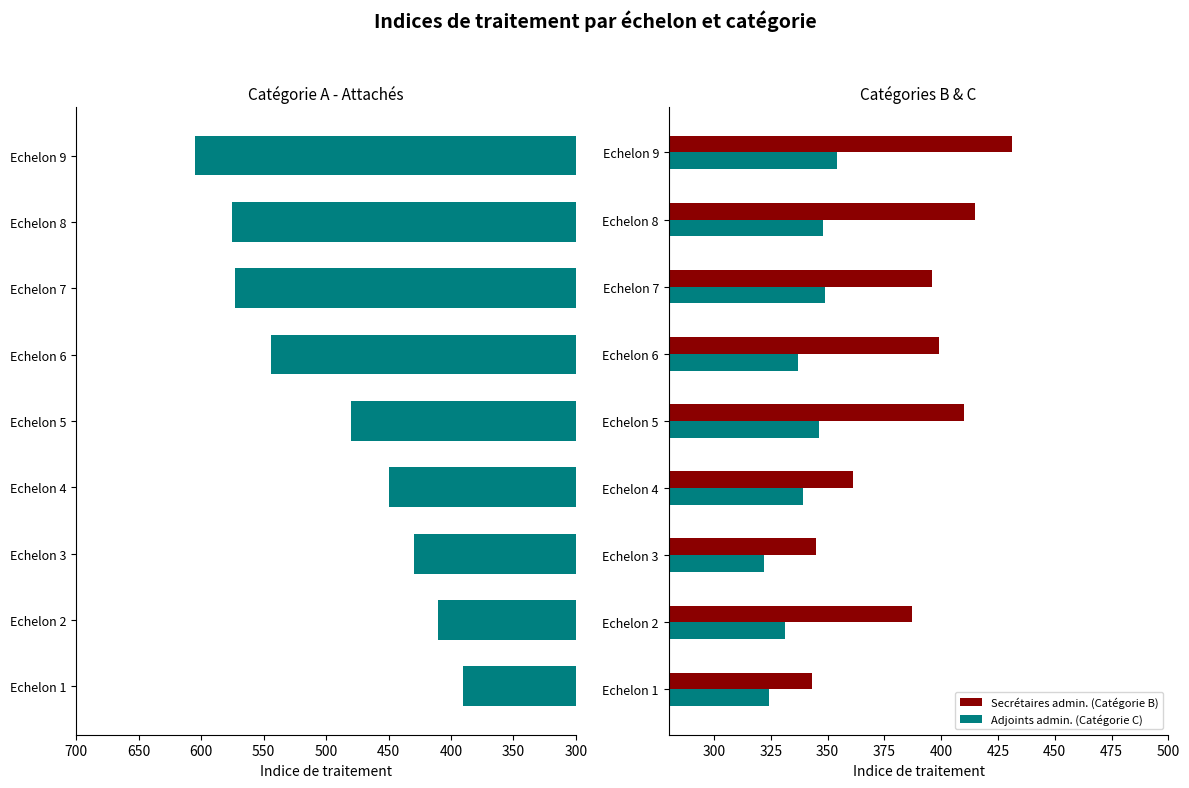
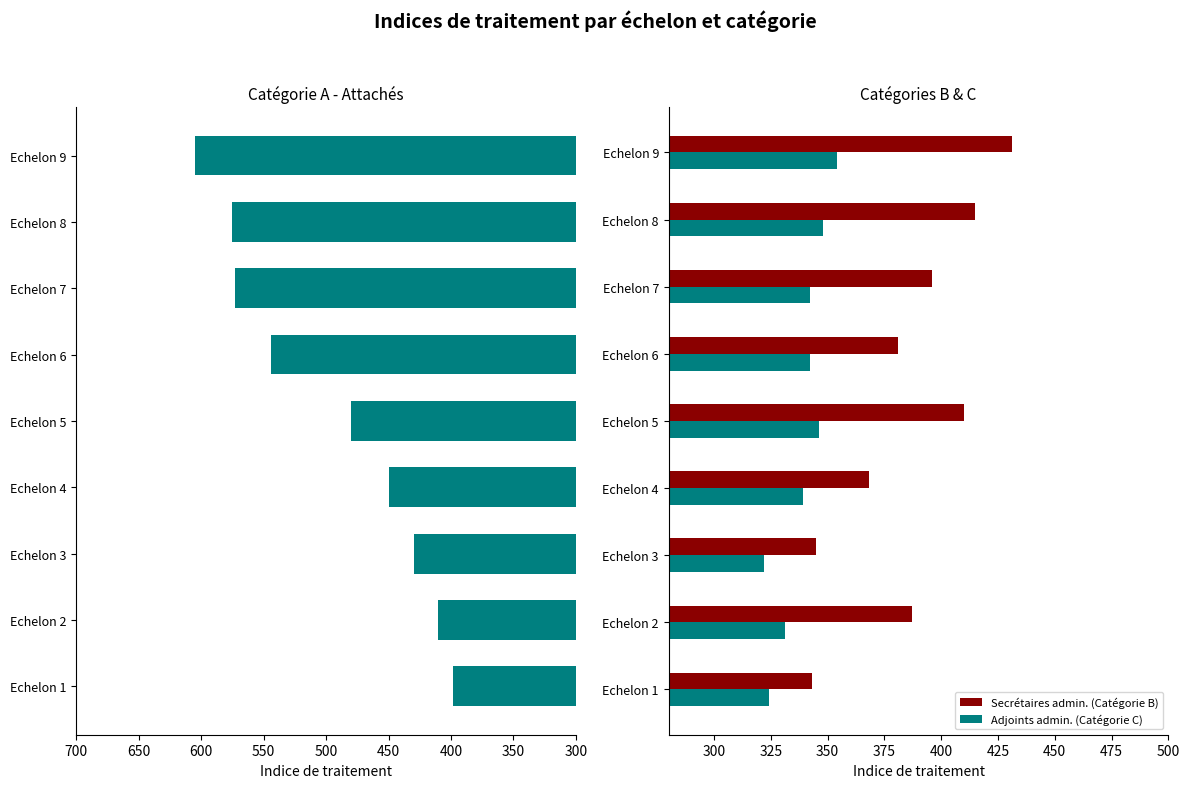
Catégorie A - Attachés, Echelon 1: 390 -> 398
Catégories B & C, Adjoints admin. (Catégorie C), Echelon 7: 349 -> 342
Catégories B & C, Secrétaires admin. (Catégorie B), Echelon 6: 399 -> 381
Catégories B & C, Adjoints admin. (Catégorie C), Echelon 6: 337 -> 342
Catégories B & C, Secrétaires admin. (Catégorie B), Echelon 4: 361 -> 368
